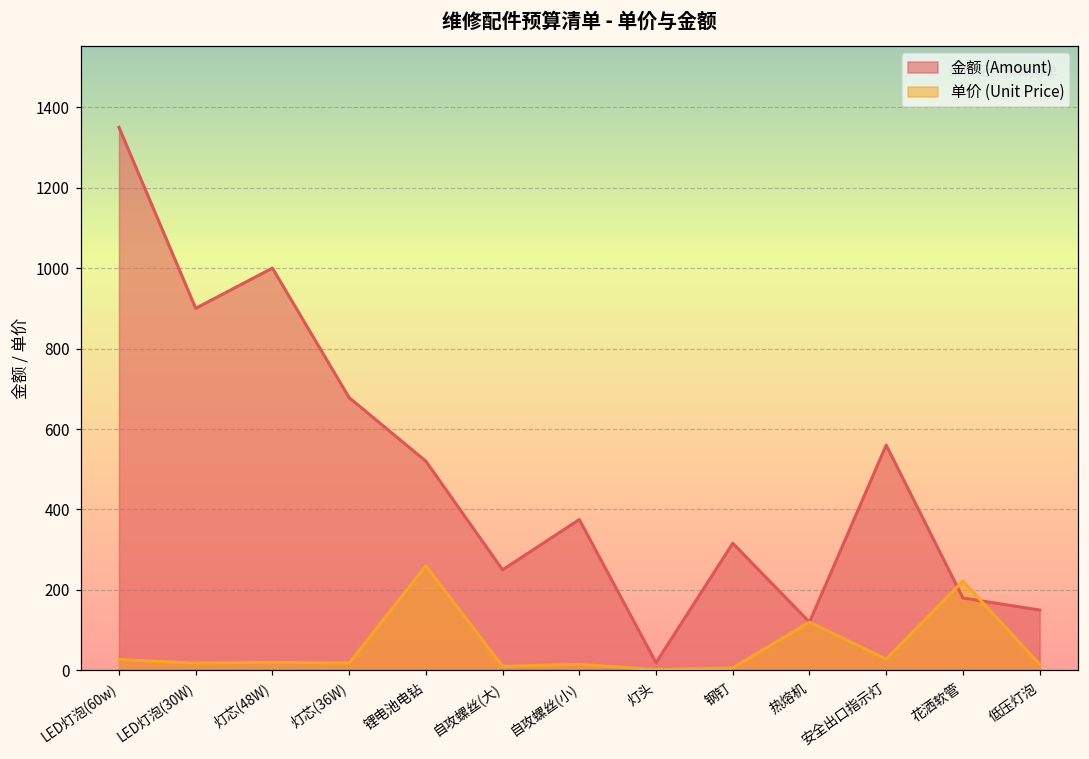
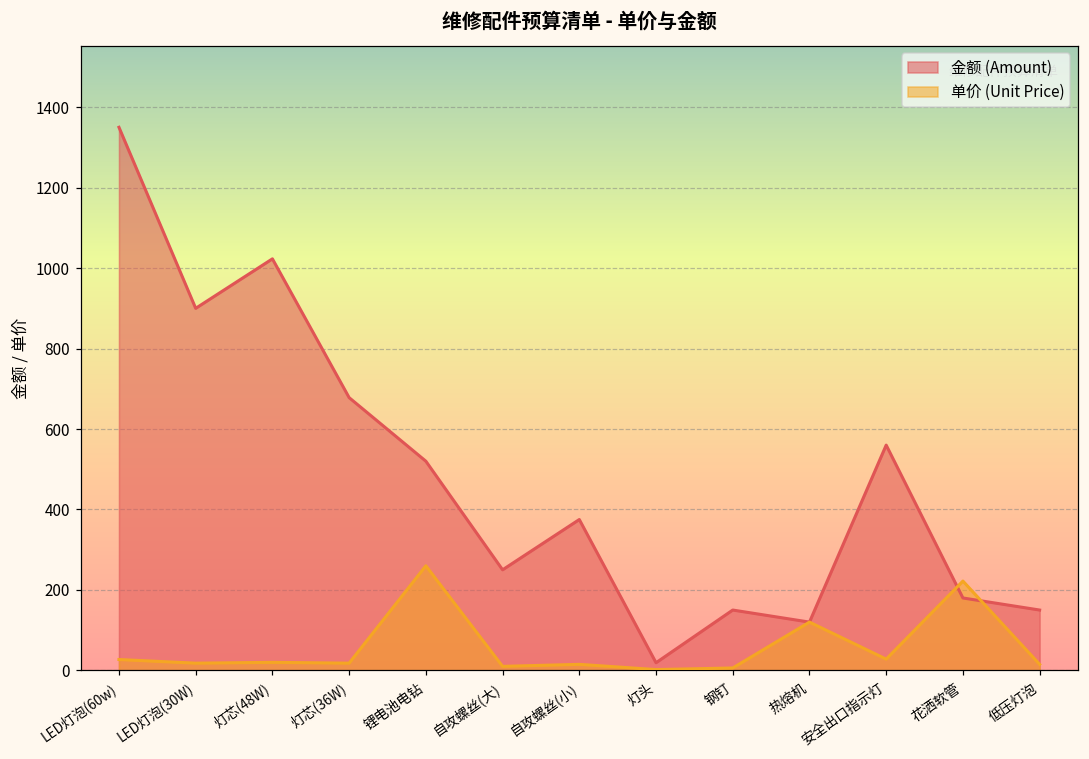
金额 (Amount), 灯芯(48W): 1000 -> 1020
金额 (Amount), 钢钉: 320 -> 150
